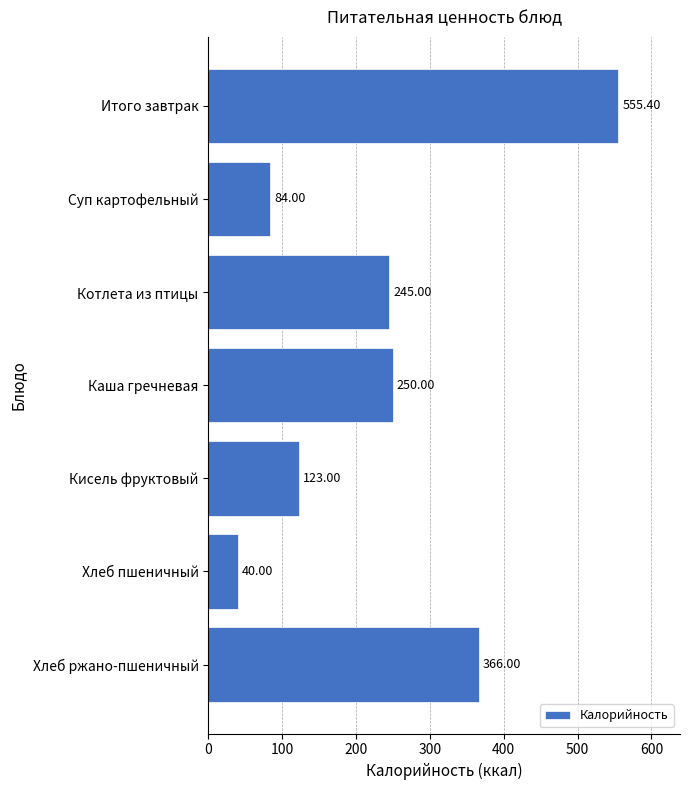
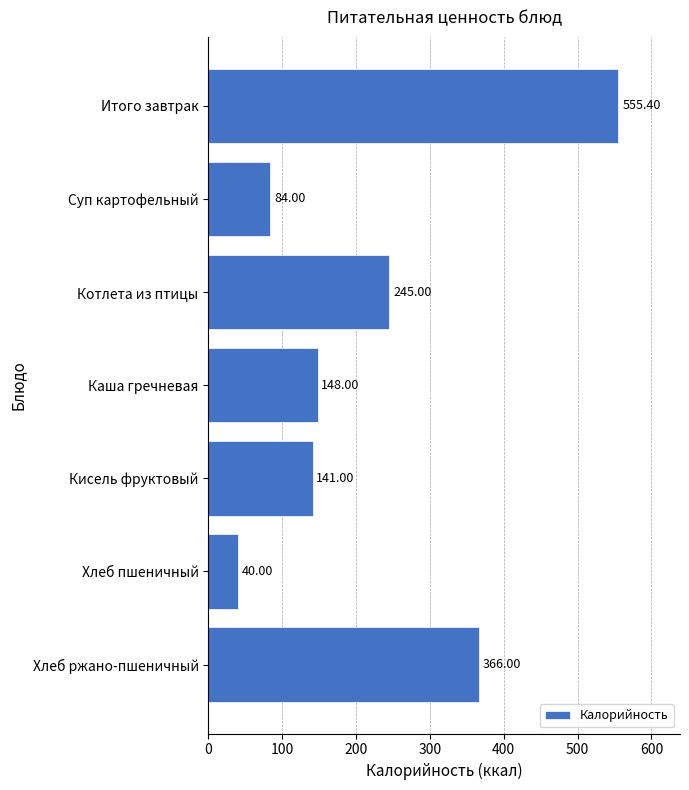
Каша гречневая: 250.00 -> 148.00
Кисель фруктовый: 123.00 -> 141.00
